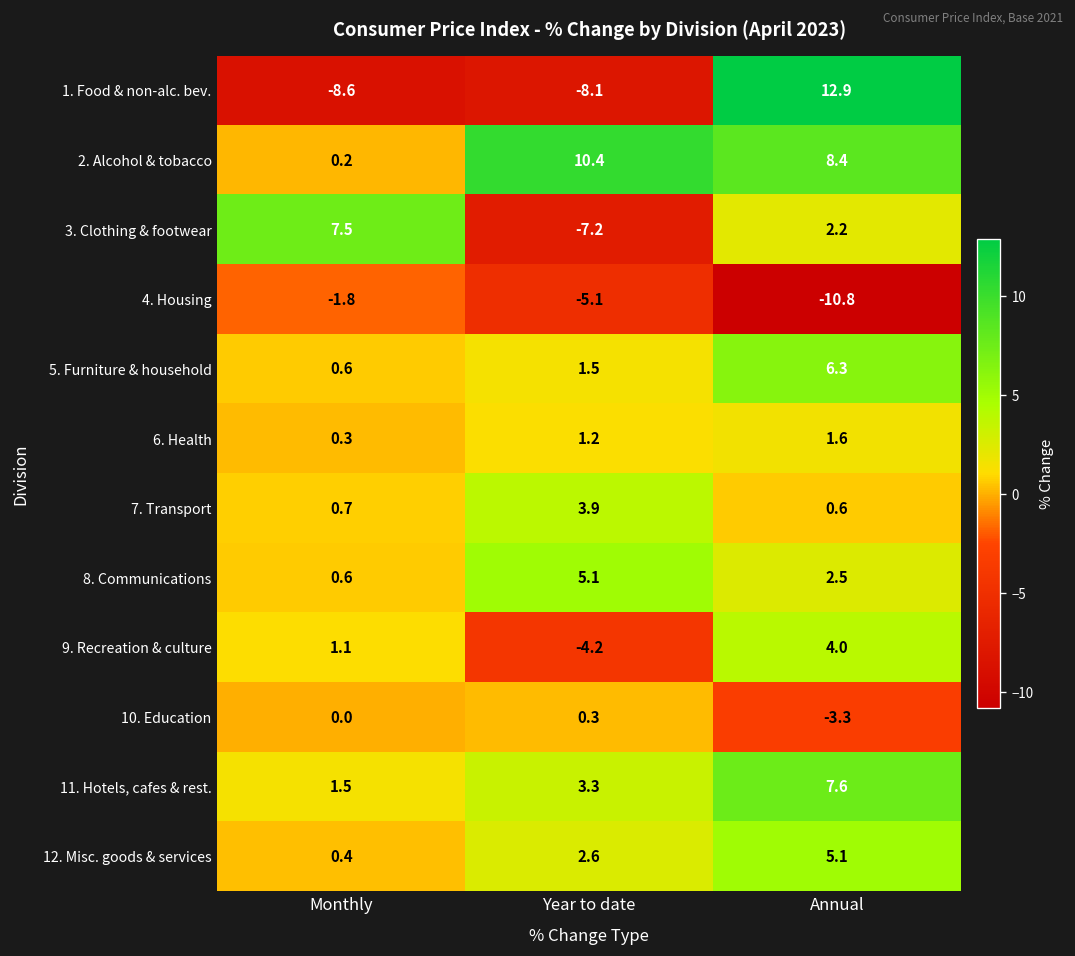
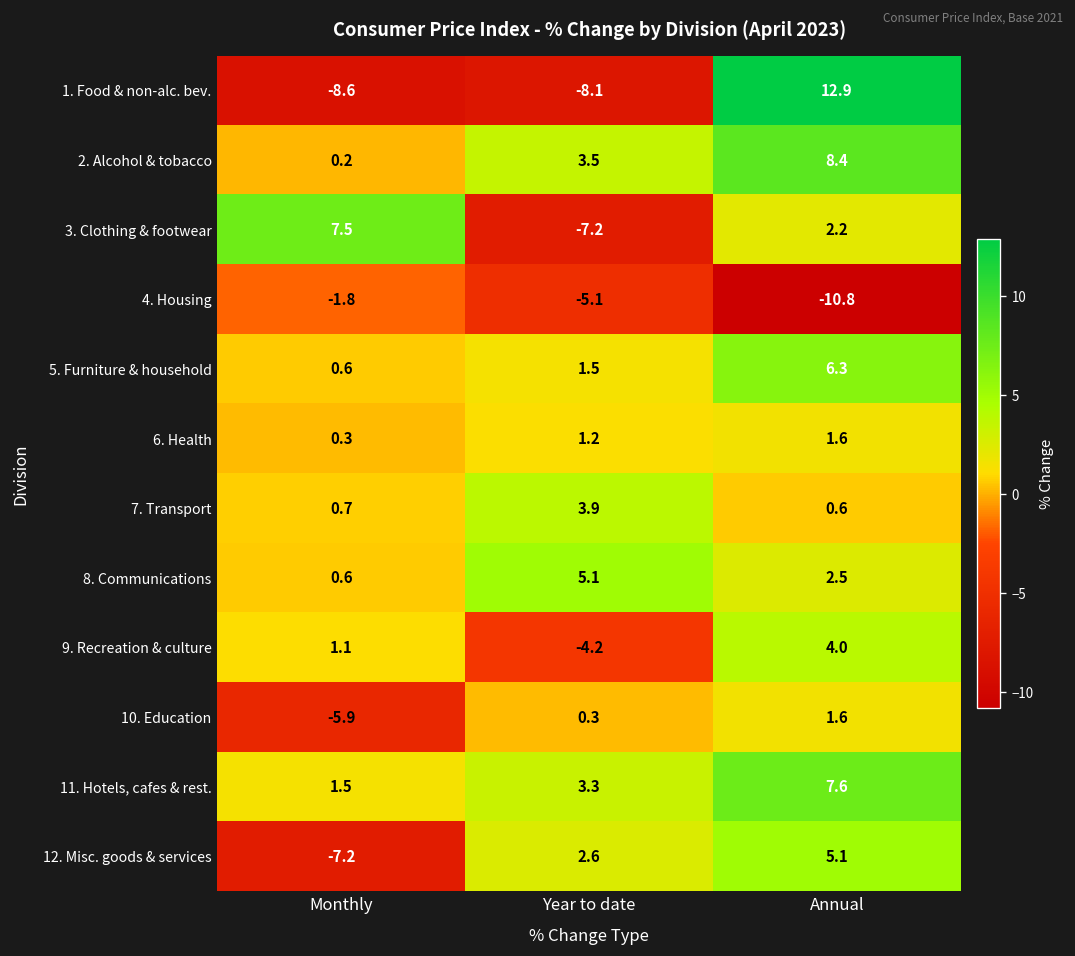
2. Alcohol & tobacco, Year to date: 10.4 -> 3.5
10. Education, Monthly: 0.0 -> -5.9
10. Education, Annual: -3.3 -> 1.6
12. Misc. goods & services, Monthly: 0.4 -> -7.2
